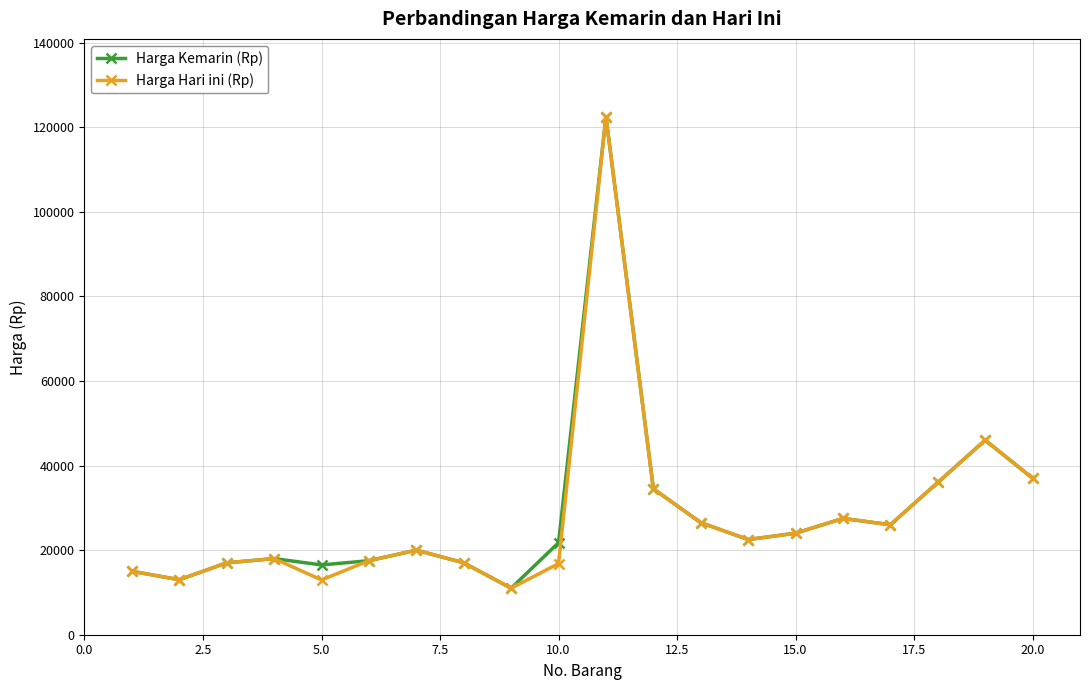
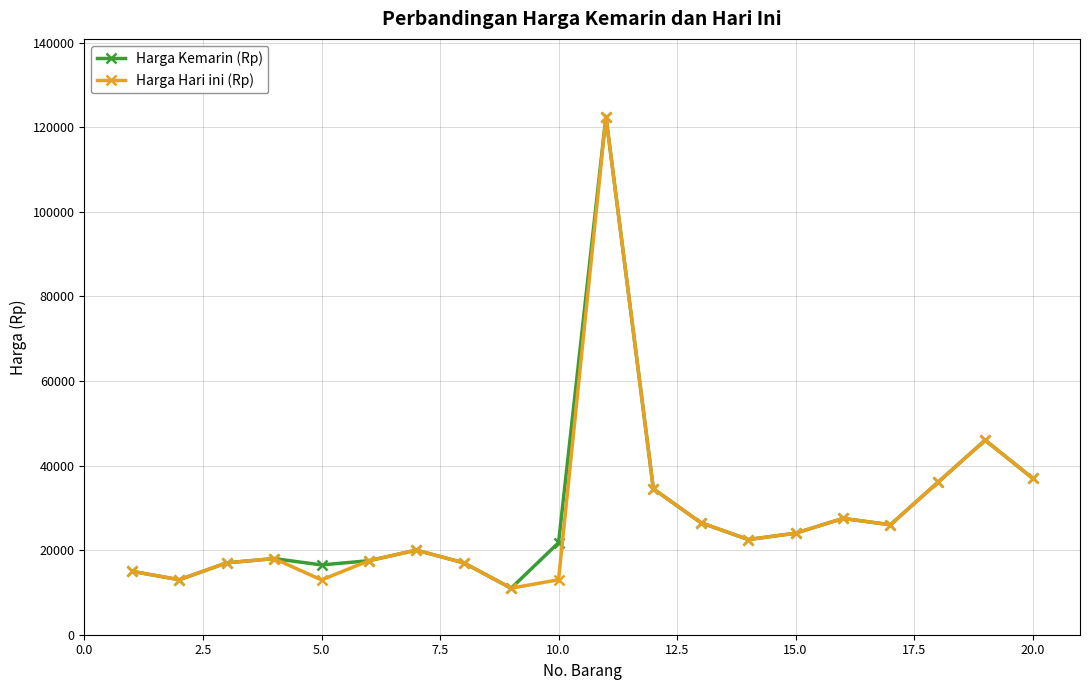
Harga Hari ini (Rp), 10.0: 17000 -> 13000
